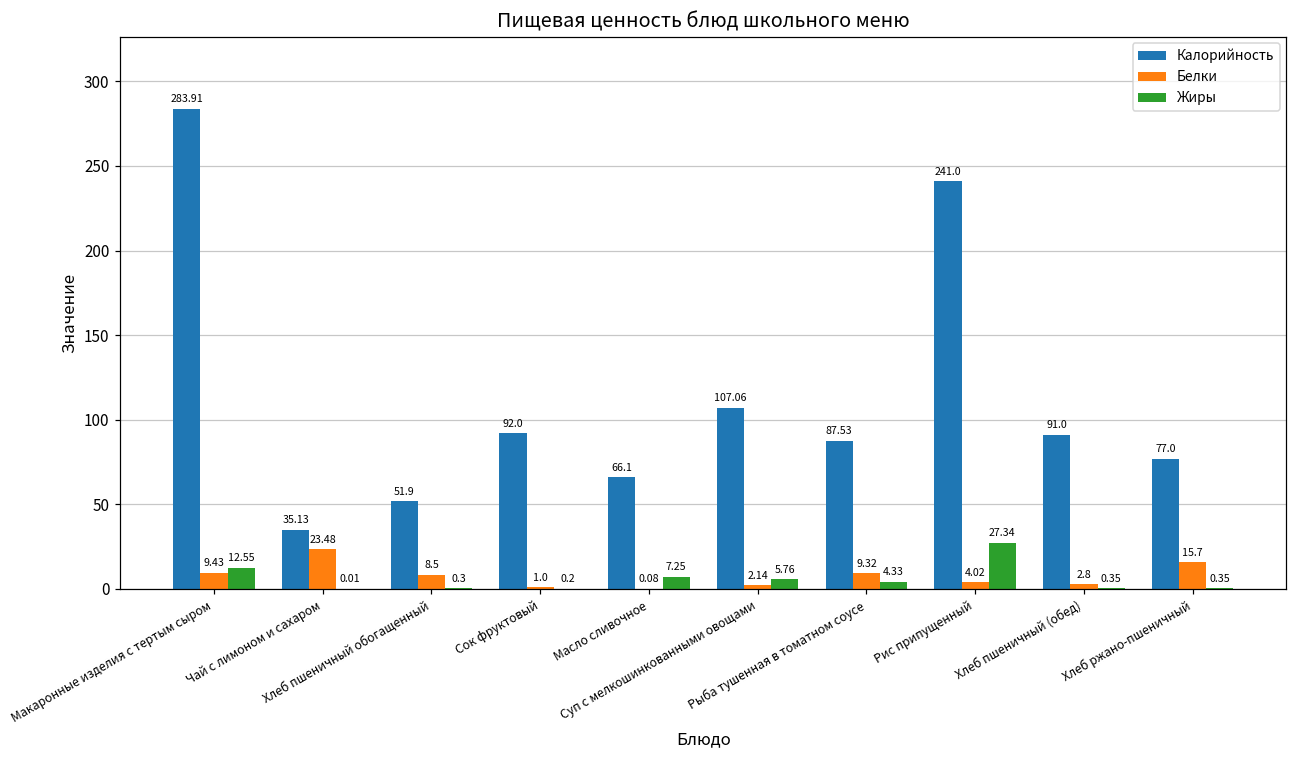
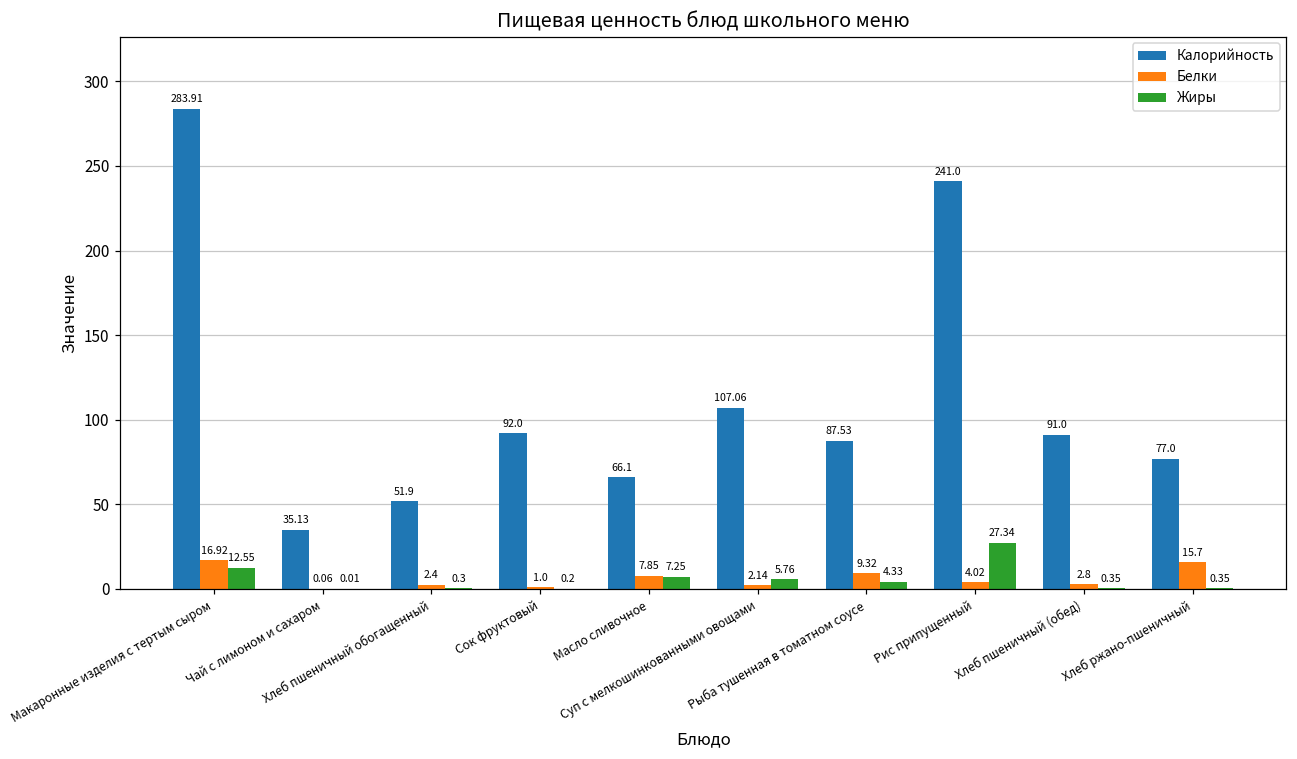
Белки, Макаронные изделия с тертым сыром: 9.43 -> 16.92
Белки, Чай с лимоном и сахаром: 23.48 -> 0.06
Белки, Хлеб пшеничный обогащенный: 8.5 -> 2.4
Белки, Масло сливочное: 0.08 -> 7.85
